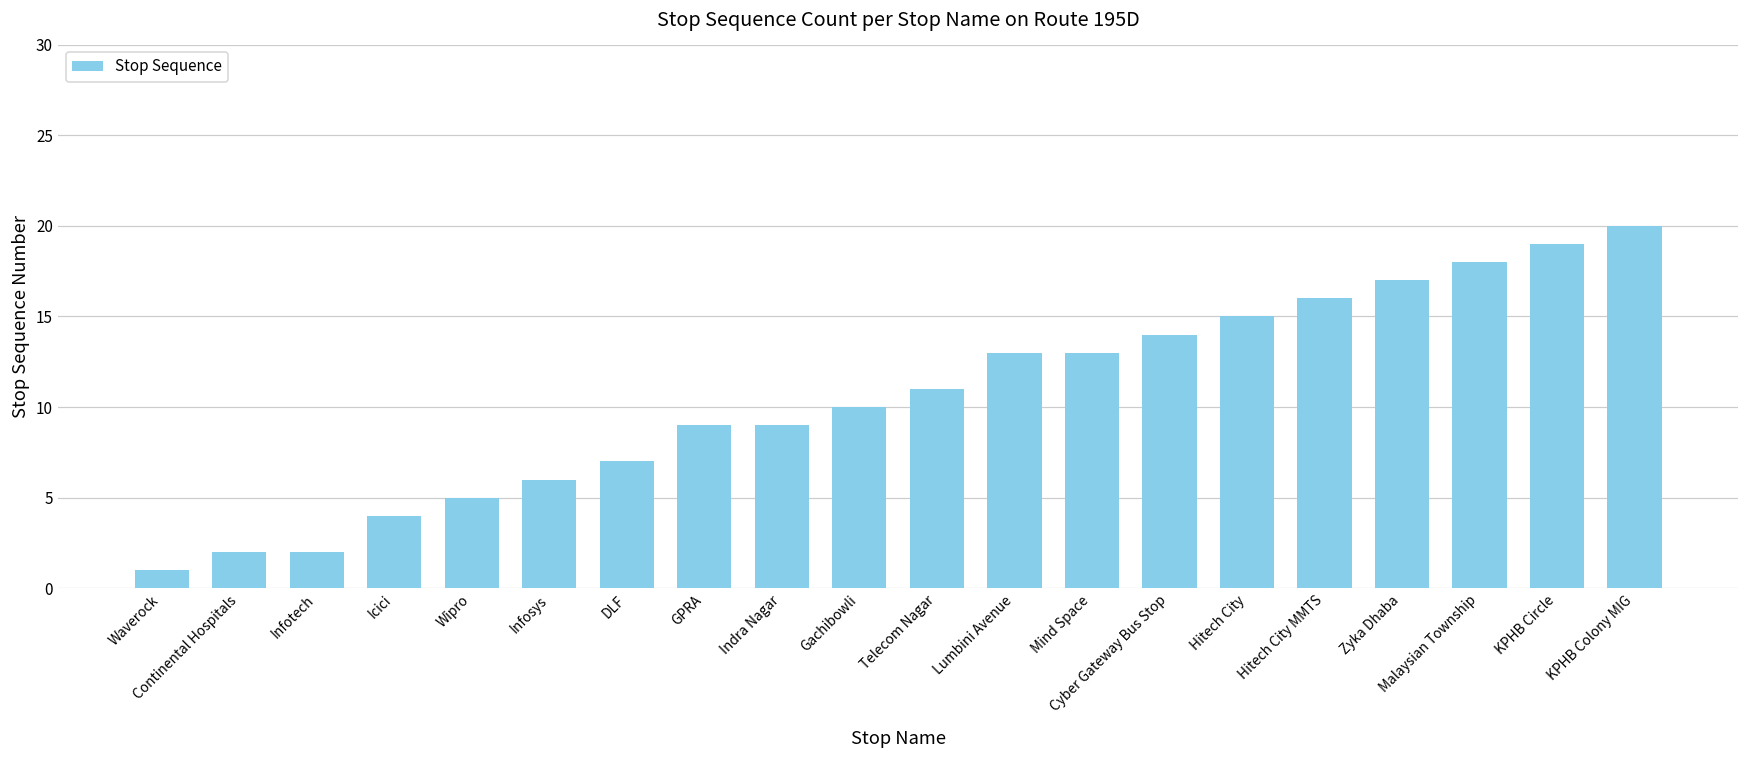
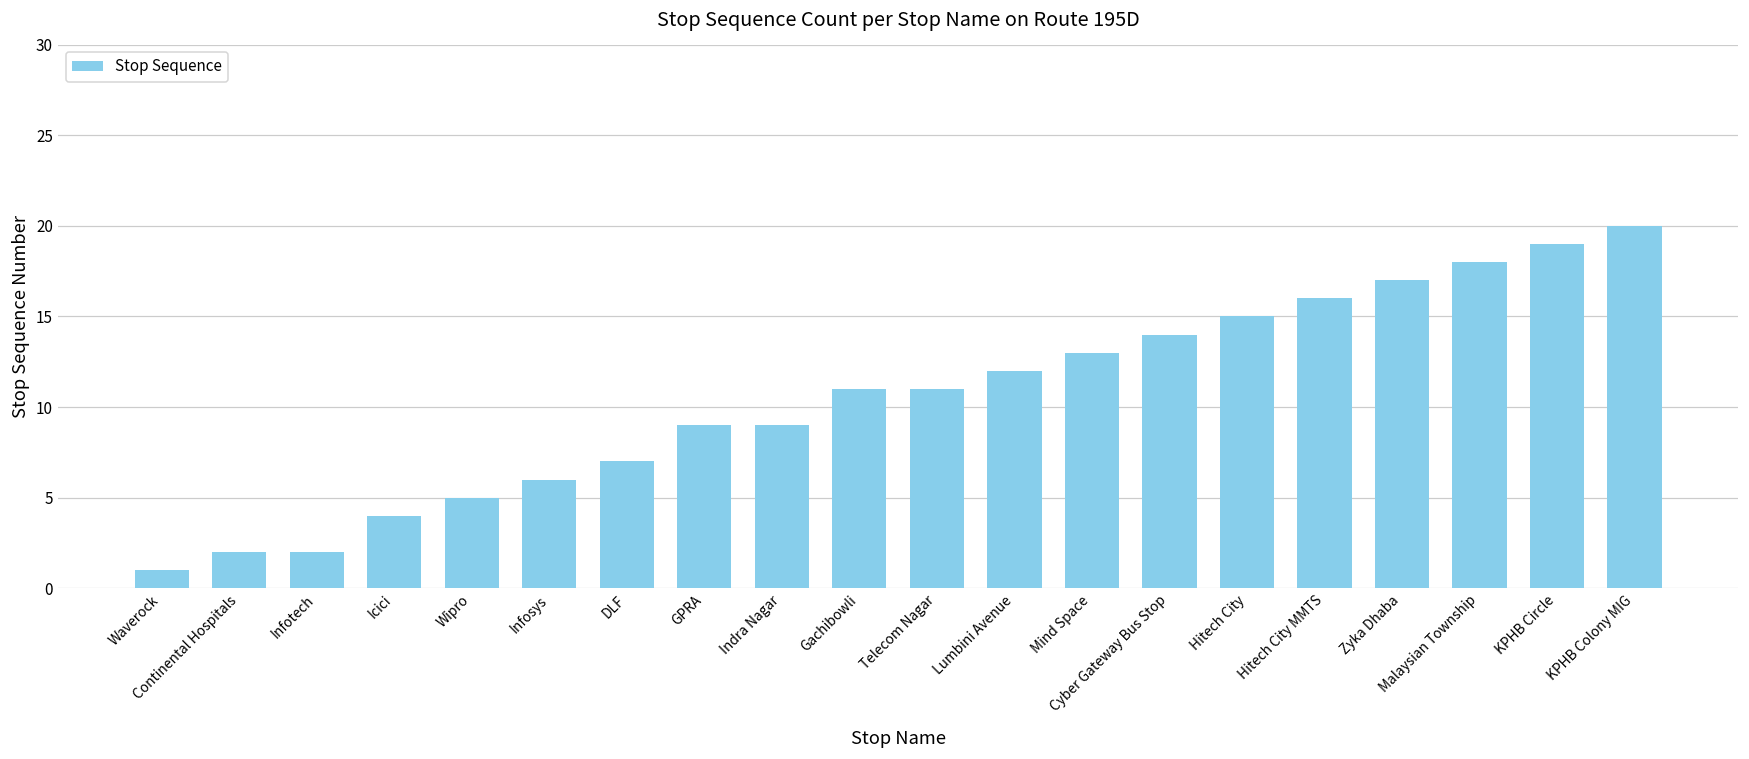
Gachibowli: 10 -> 11
Lumbini Avenue: 13 -> 12
